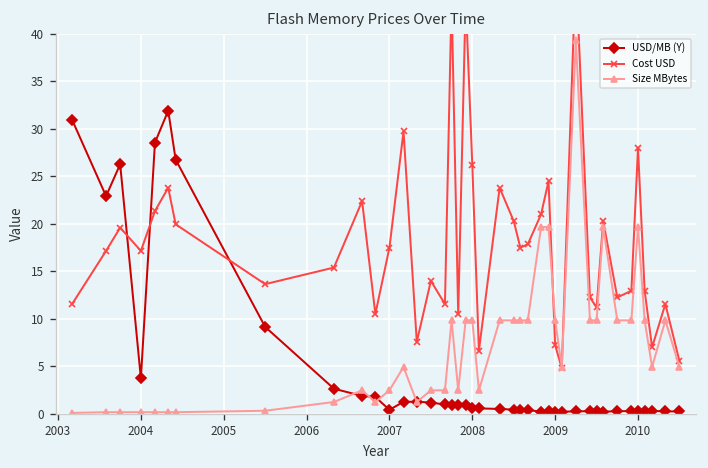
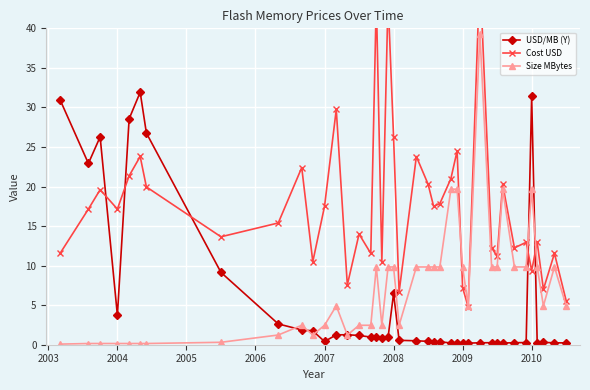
USD/MB (Y), 2008: 1 -> 6
USD/MB (Y), 2010: 0 -> 31
Cost USD, 2010: 28 -> 9
